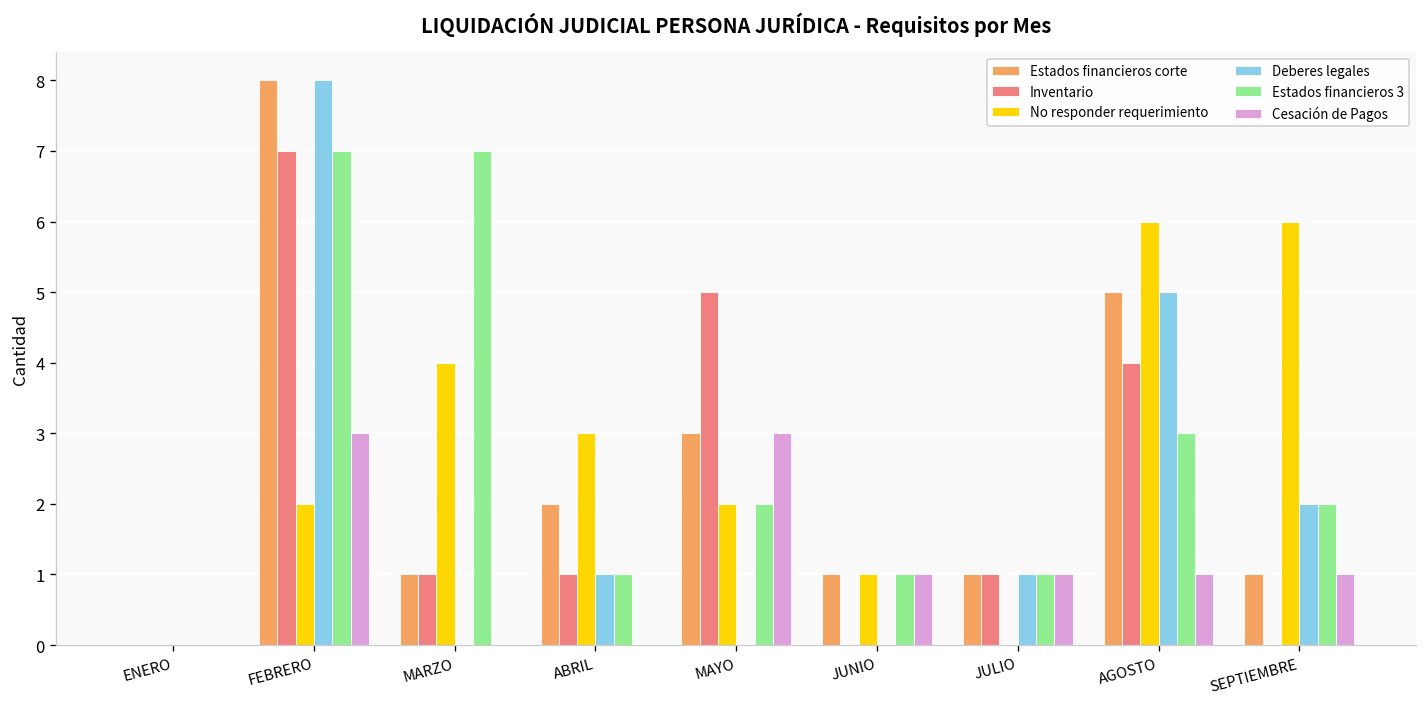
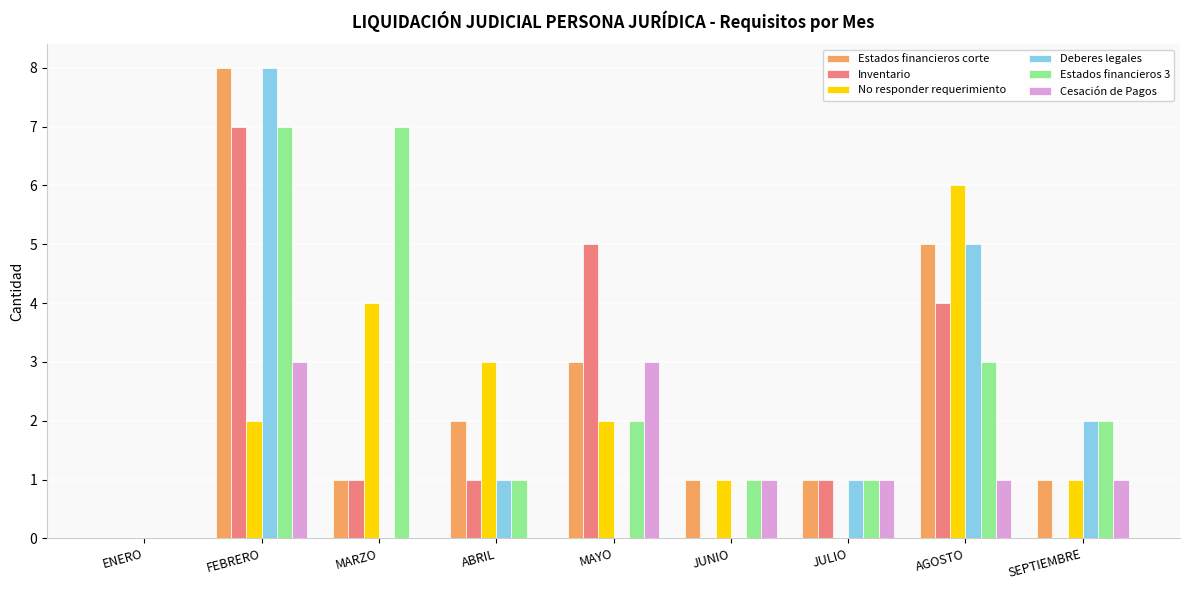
No responder requerimiento, SEPTIEMBRE: 6 -> 1
